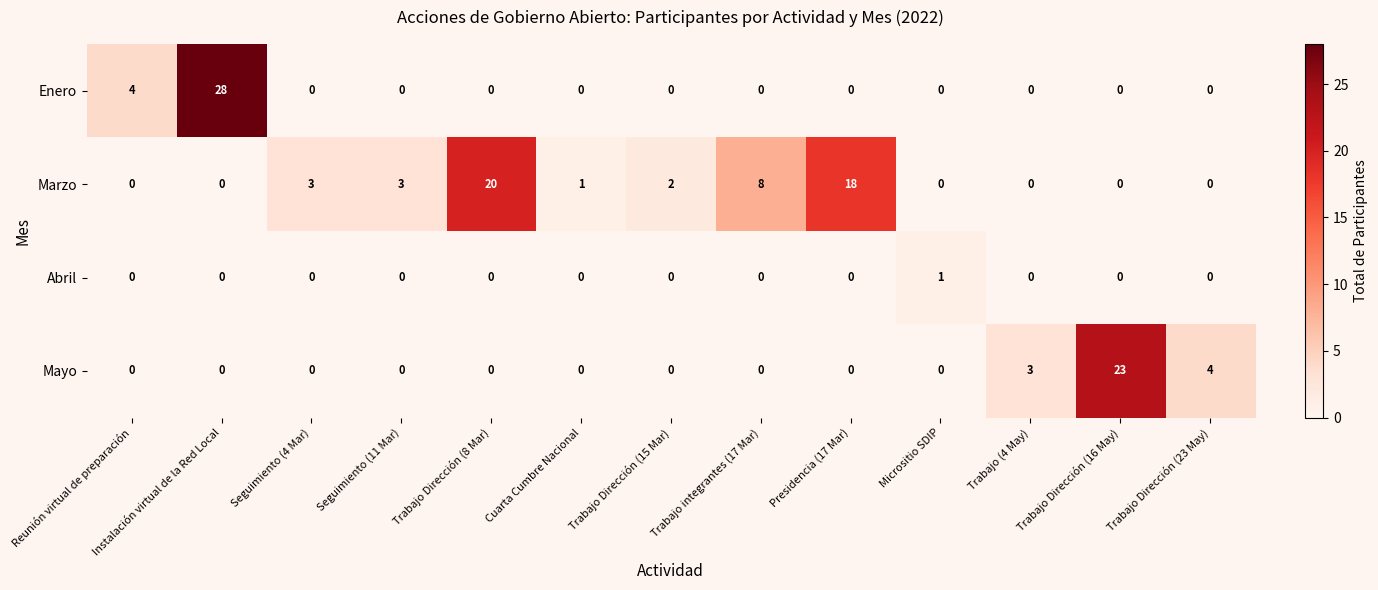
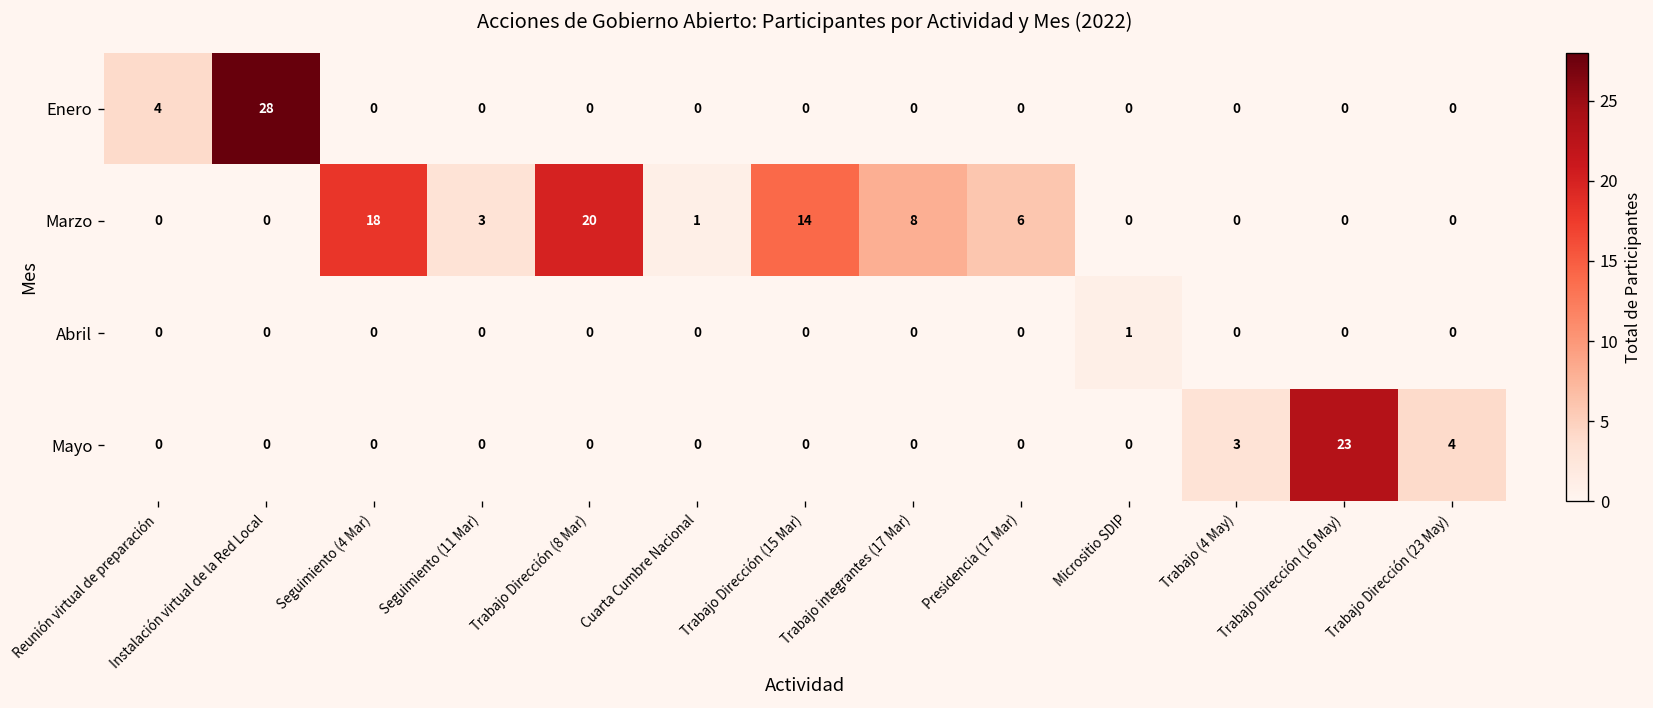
Marzo, Seguimiento (4 Mar): 3 -> 18
Marzo, Trabajo Dirección (15 Mar): 2 -> 14
Marzo, Presidencia (17 Mar): 18 -> 6
